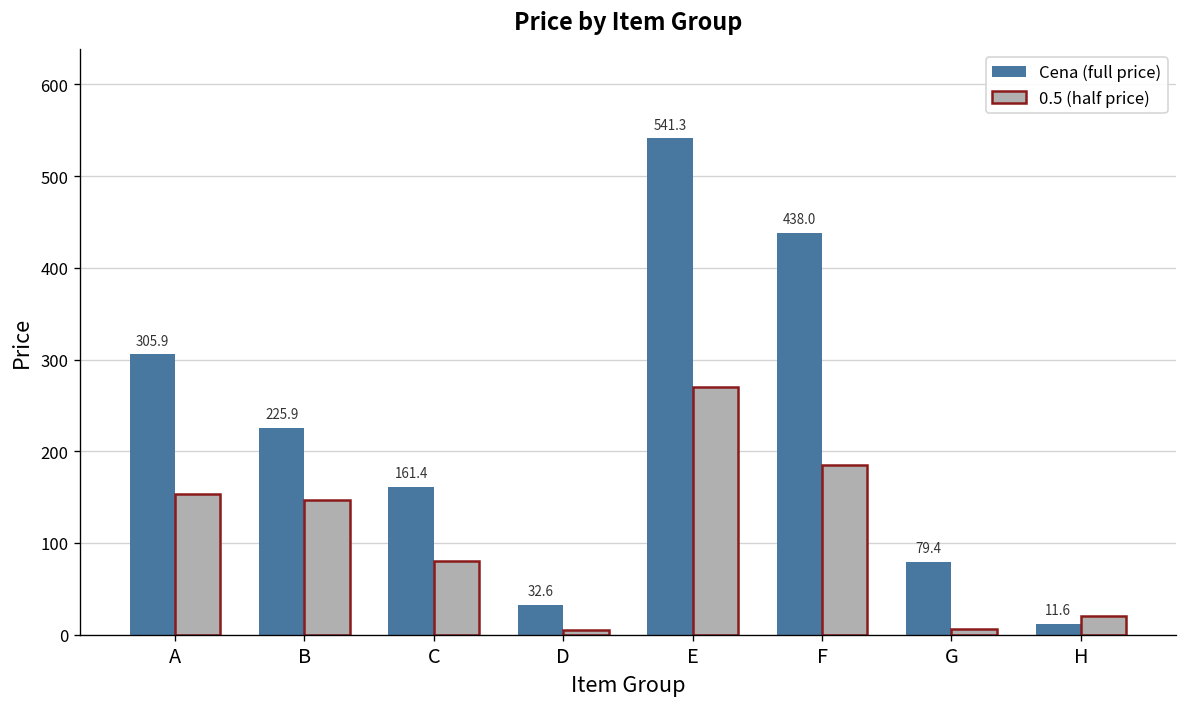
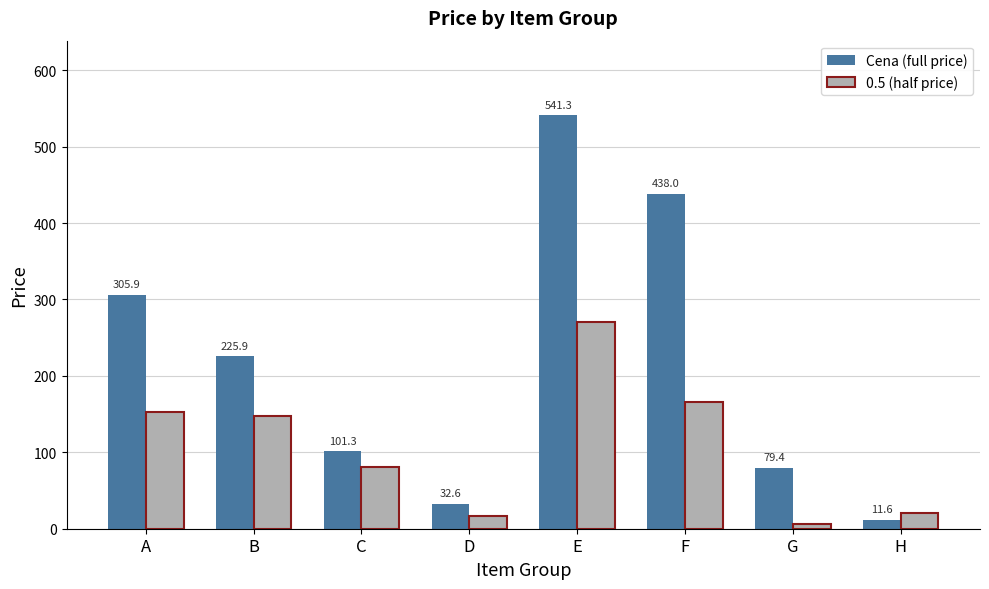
Cena (full price), C: 161.4 -> 101.3
0.5 (half price), D: 10 -> 20
0.5 (half price), F: 180 -> 170
